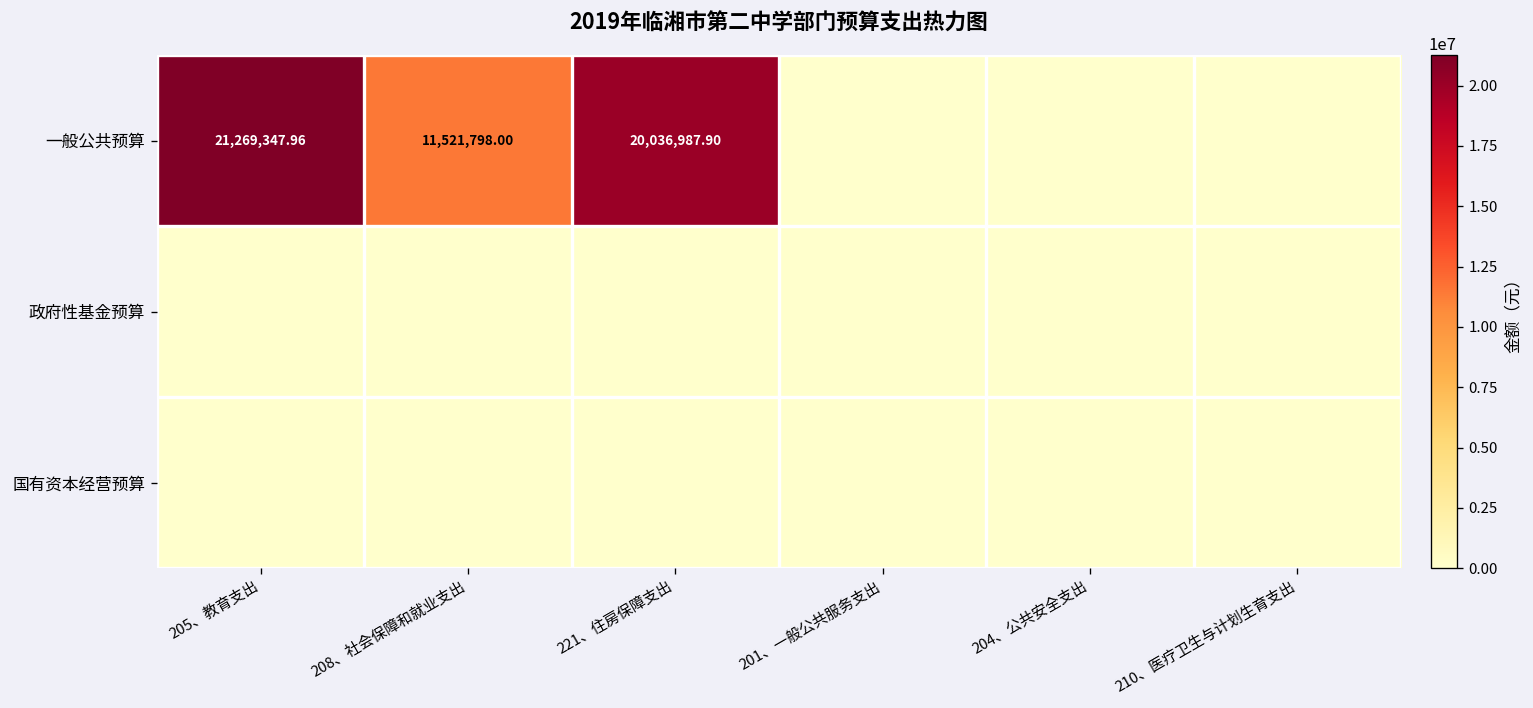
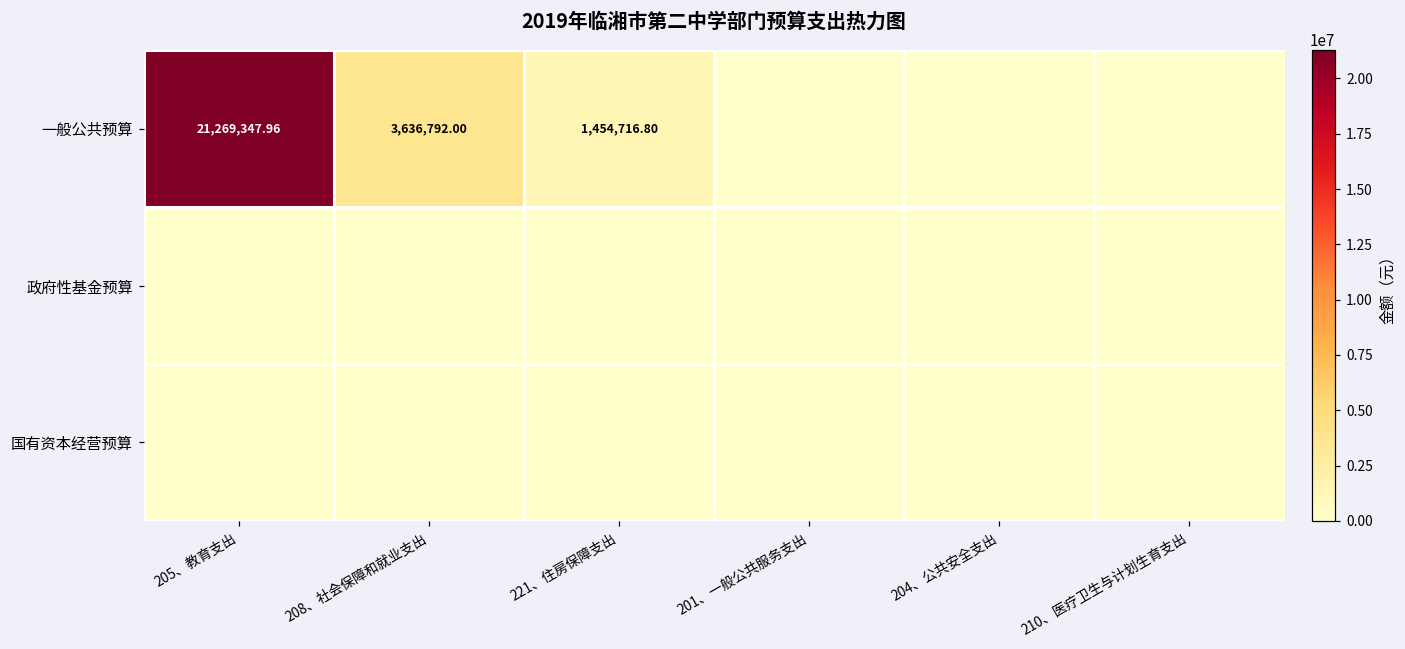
一般公共预算, 208、社会保障和就业支出: 11,521,798.00 -> 3,636,792.00
一般公共预算, 221、住房保障支出: 20,036,987.90 -> 1,454,716.80
